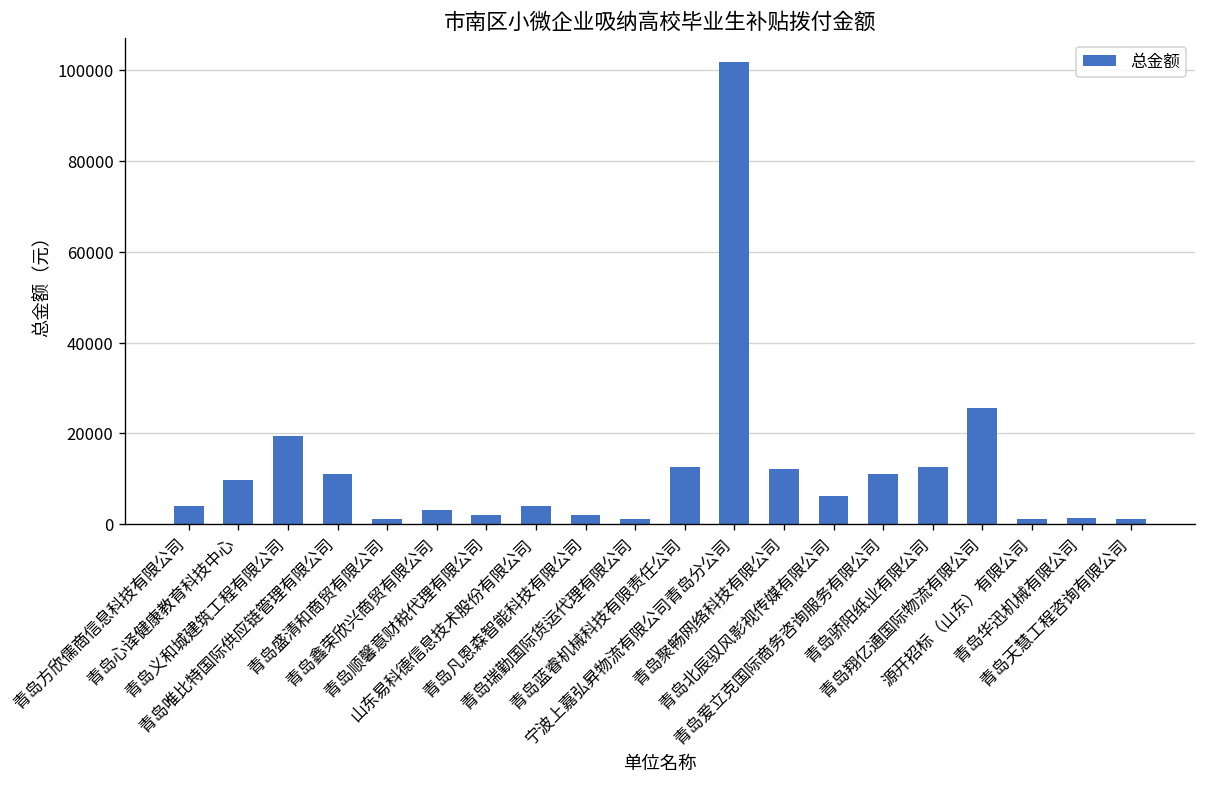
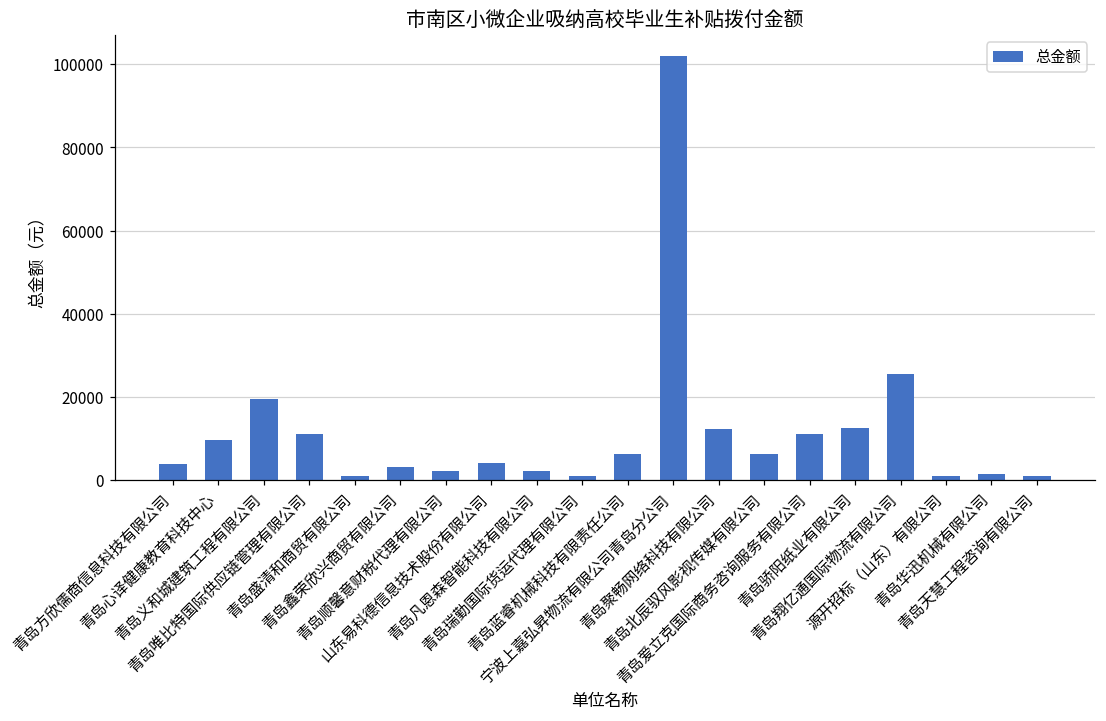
青岛蓝睿机械科技有限责任公司: 13000 -> 6000
